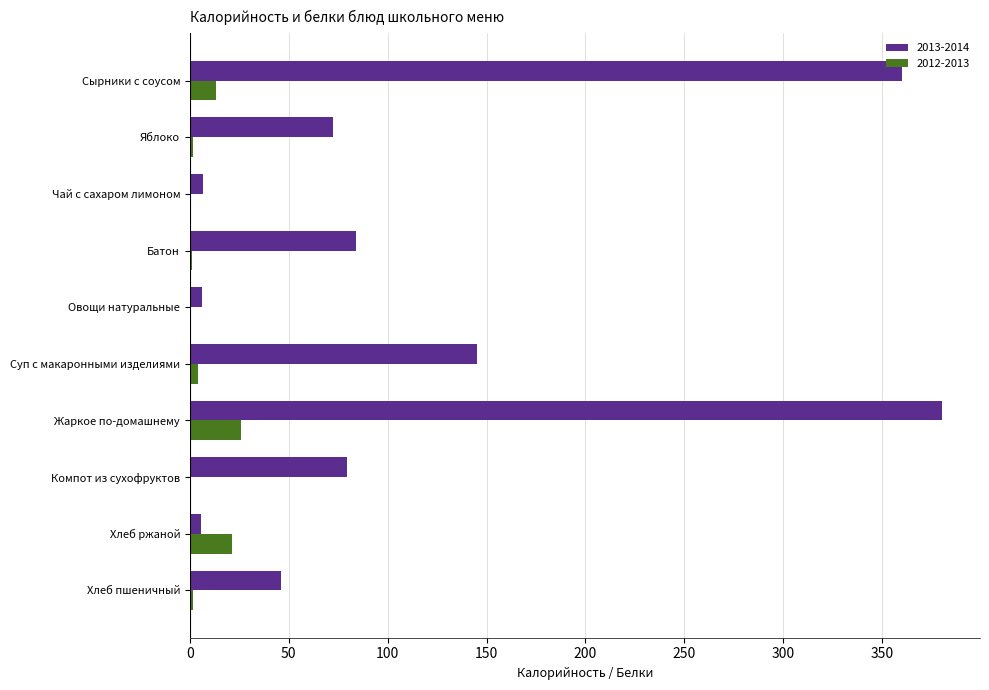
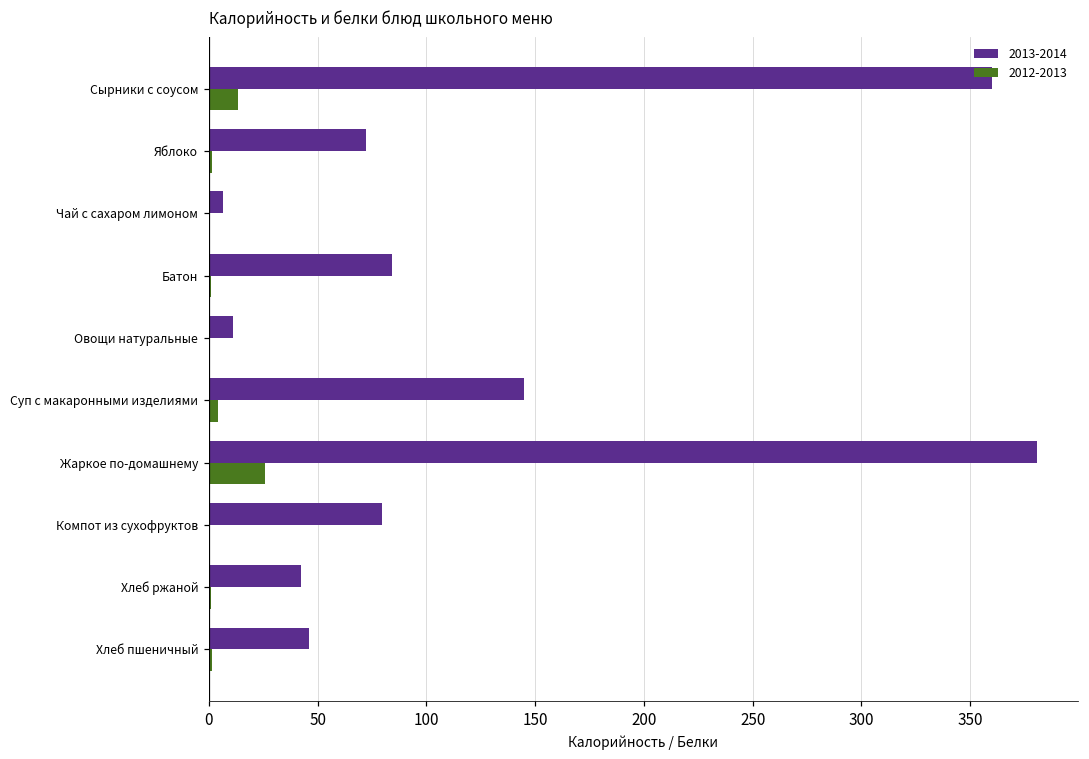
2013-2014, Овощи натуральные: 6 -> 11
2013-2014, Хлеб ржаной: 6 -> 42
2012-2013, Хлеб ржаной: 21 -> 1
